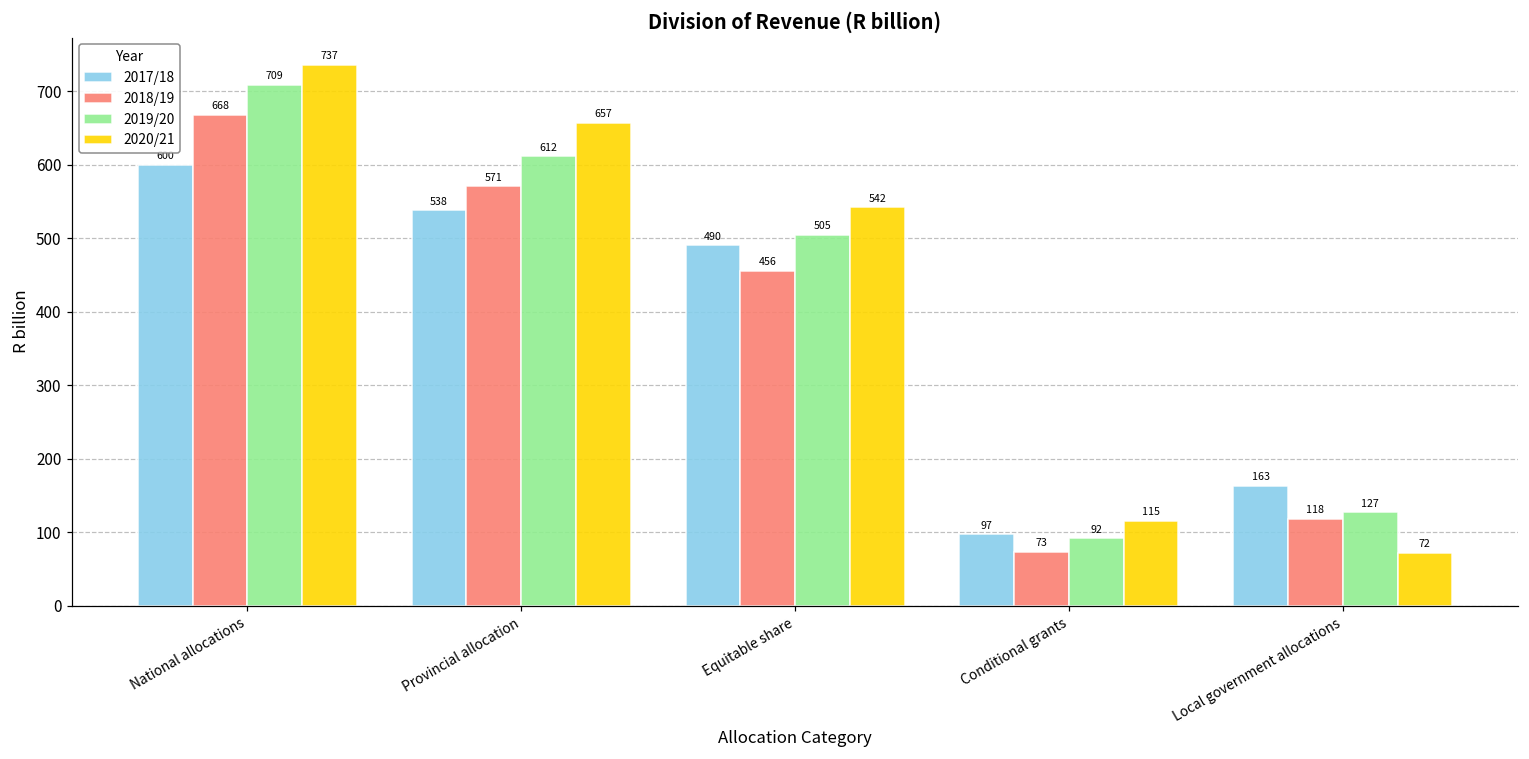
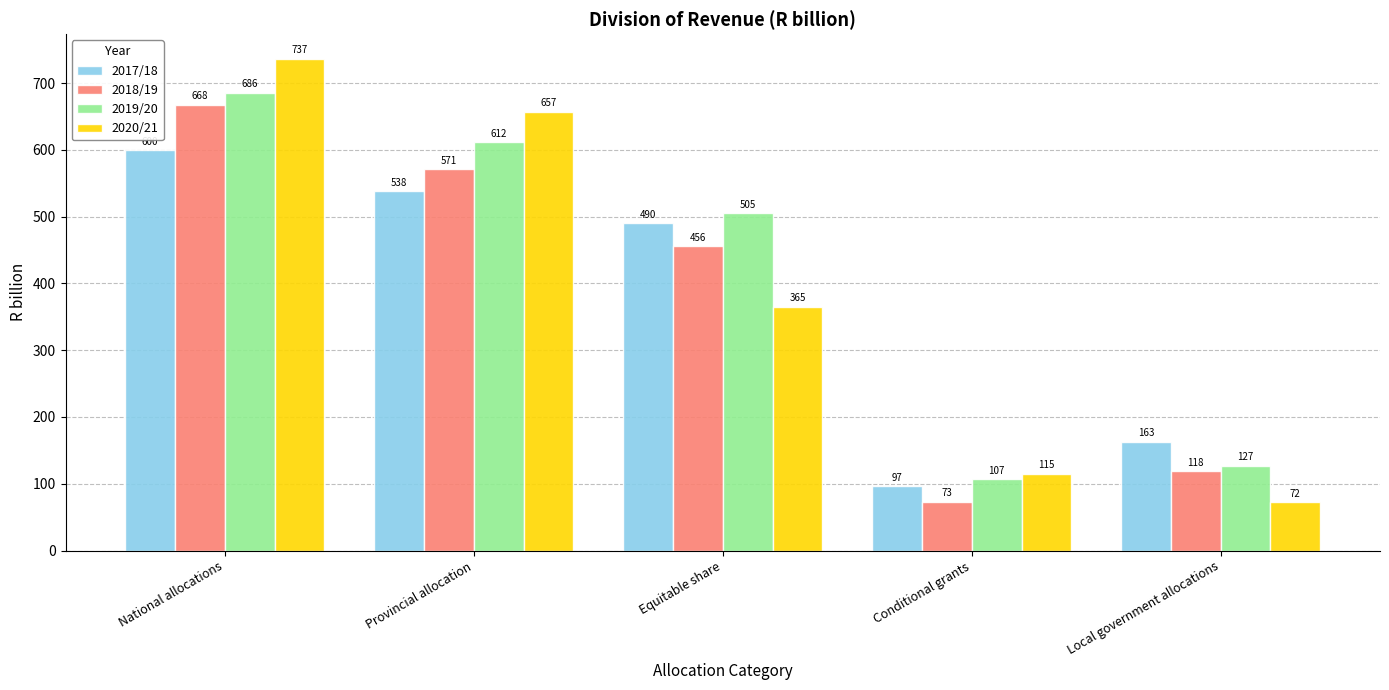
2019/20, National allocations: 709 -> 686
2020/21, Equitable share: 542 -> 365
2019/20, Conditional grants: 92 -> 107
